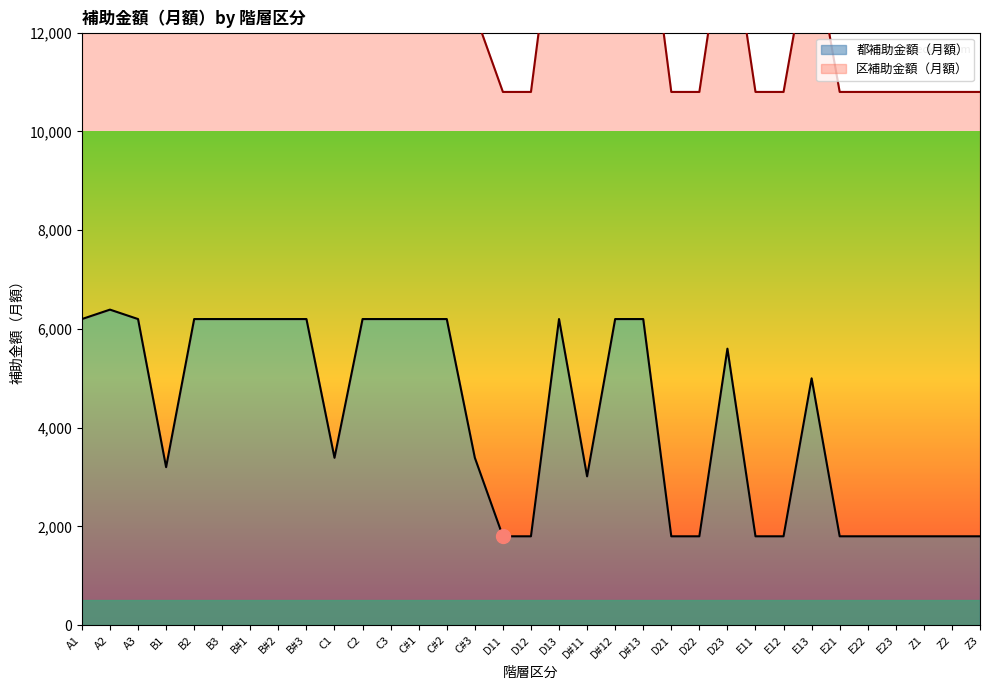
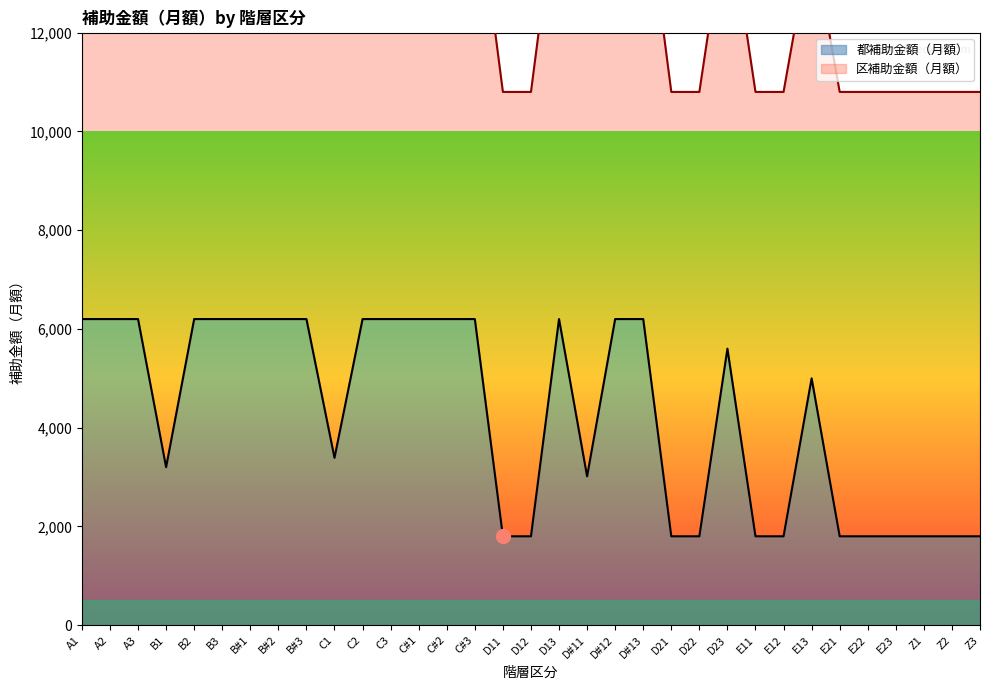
都補助金額（月額）, A2: 6,400 -> 6,200
都補助金額（月額）, C#3: 3,400 -> 6,200
